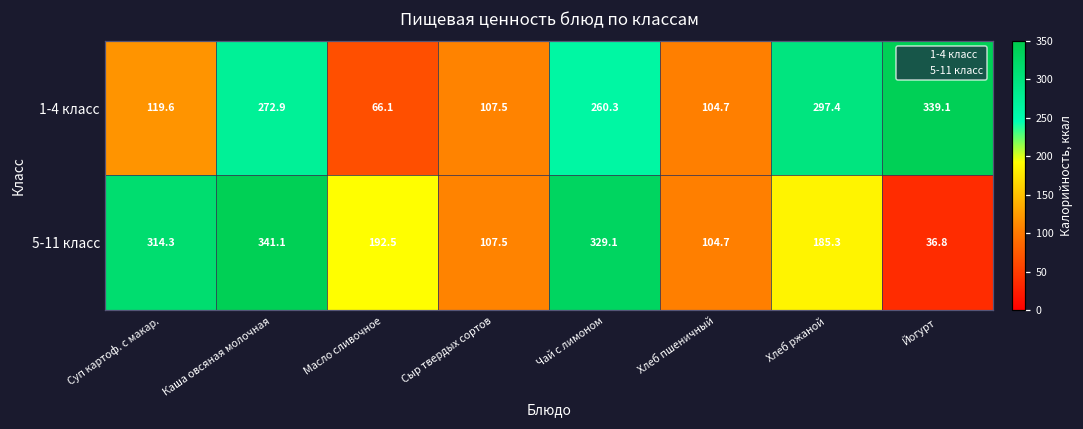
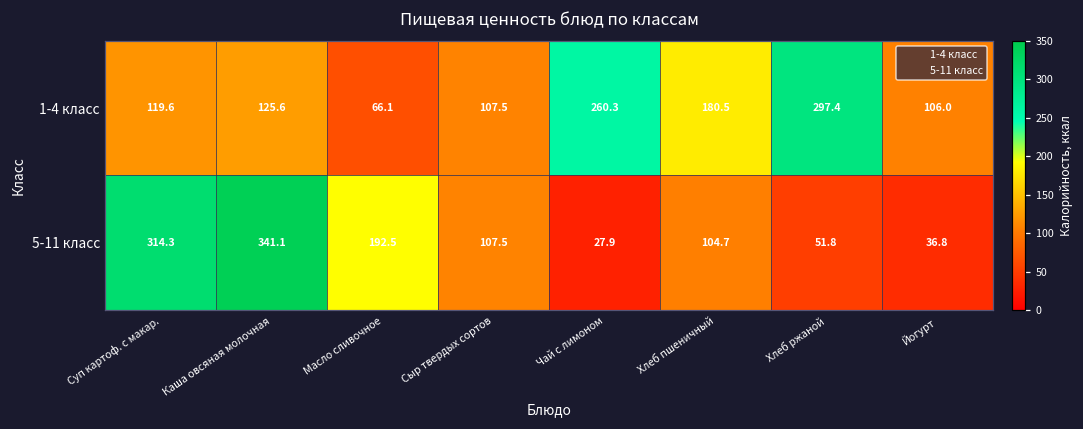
1-4 класс, Каша овсяная молочная: 272.9 -> 125.6
1-4 класс, Хлеб пшеничный: 104.7 -> 180.5
1-4 класс, Йогурт: 339.1 -> 106.0
5-11 класс, Чай с лимоном: 329.1 -> 27.9
5-11 класс, Хлеб ржаной: 185.3 -> 51.8
